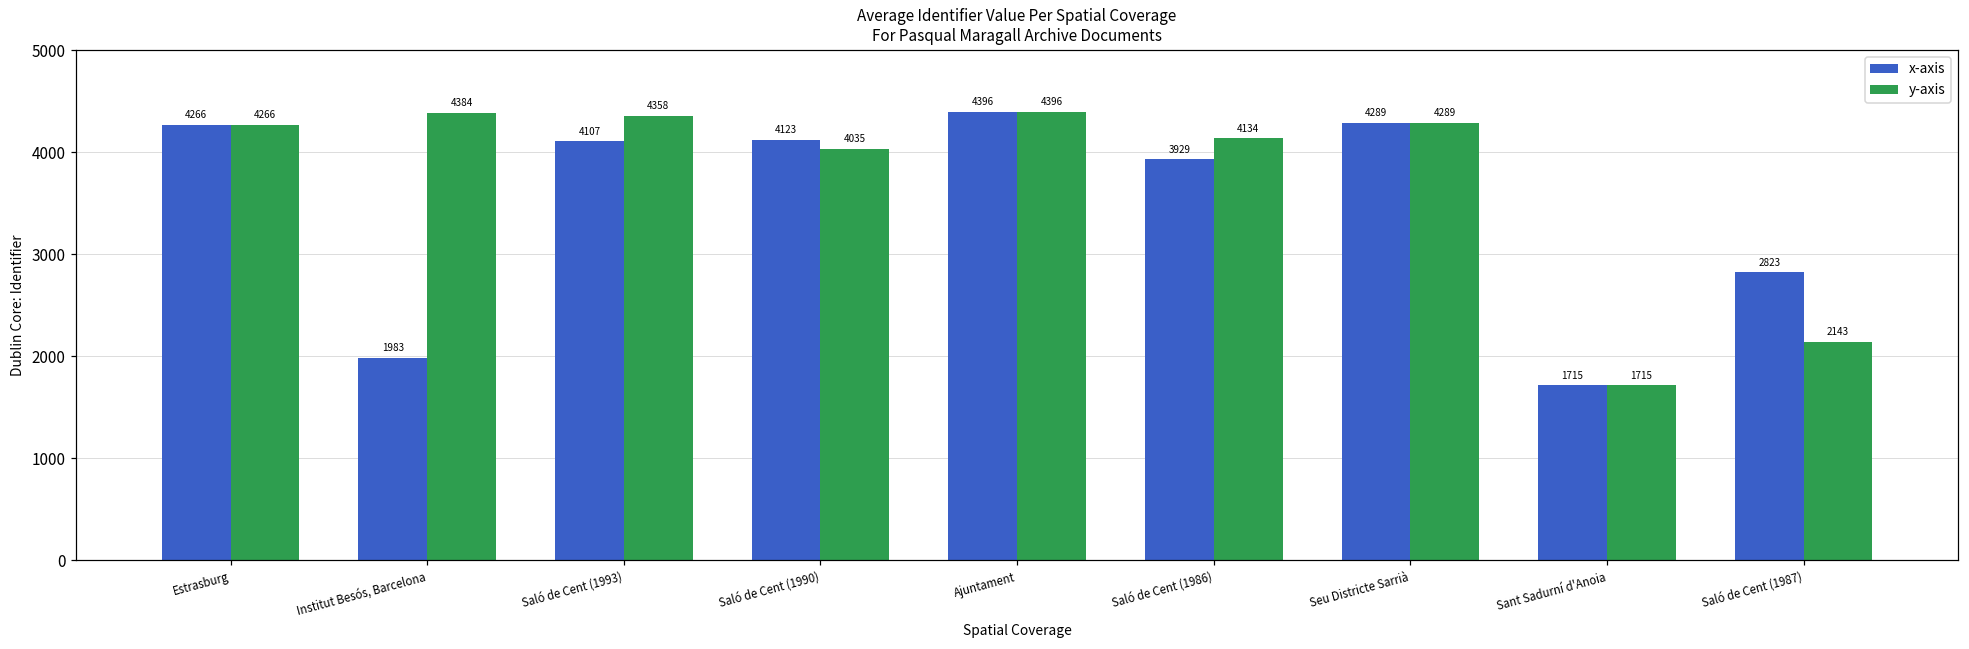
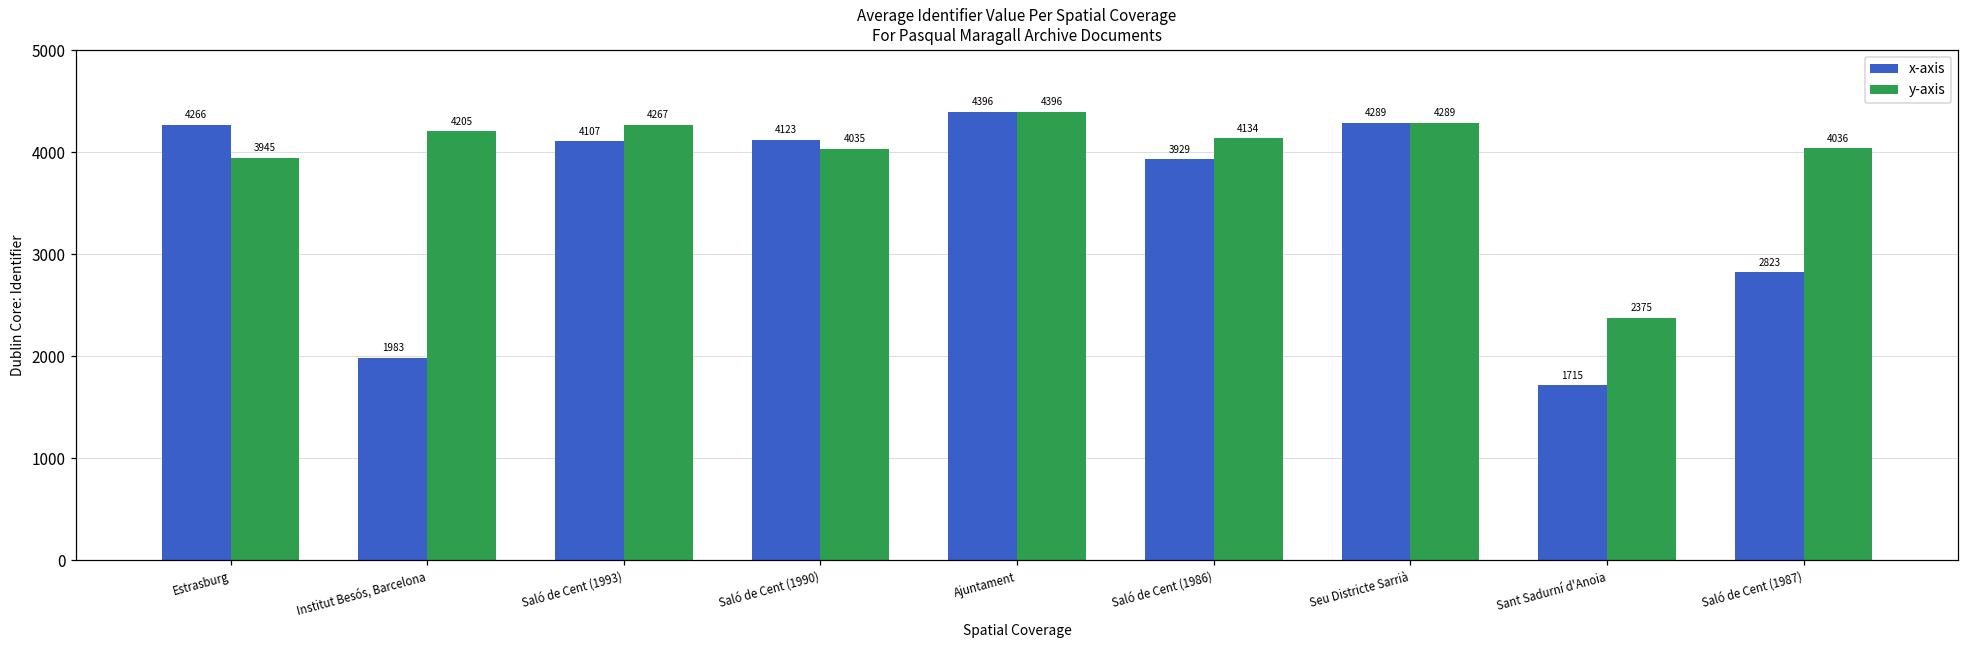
y-axis, Estrasburg: 4266 -> 3945
y-axis, Institut Besós, Barcelona: 4384 -> 4205
y-axis, Saló de Cent (1993): 4358 -> 4267
y-axis, Sant Sadurní d'Anoia: 1715 -> 2375
y-axis, Saló de Cent (1987): 2143 -> 4036
